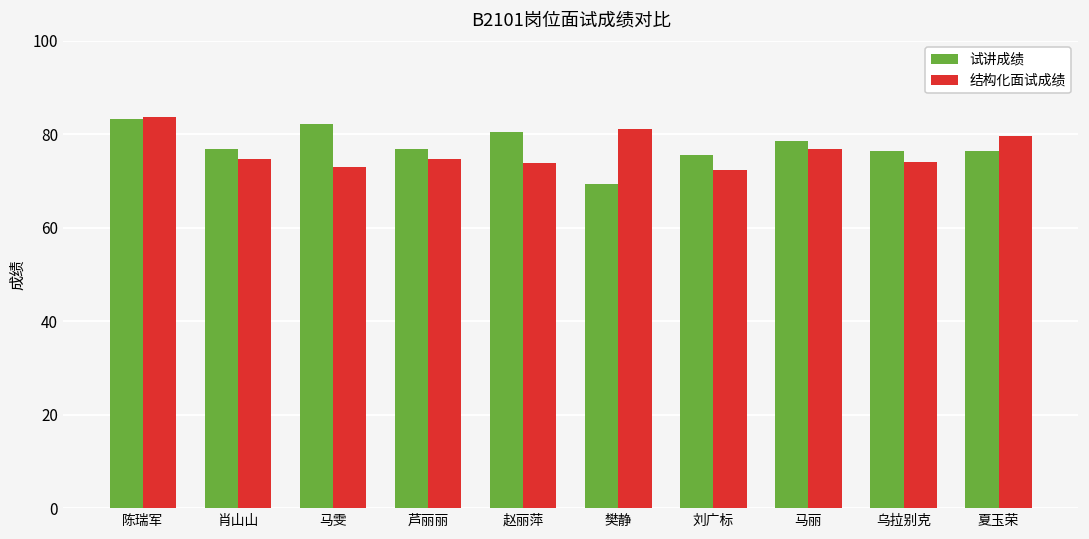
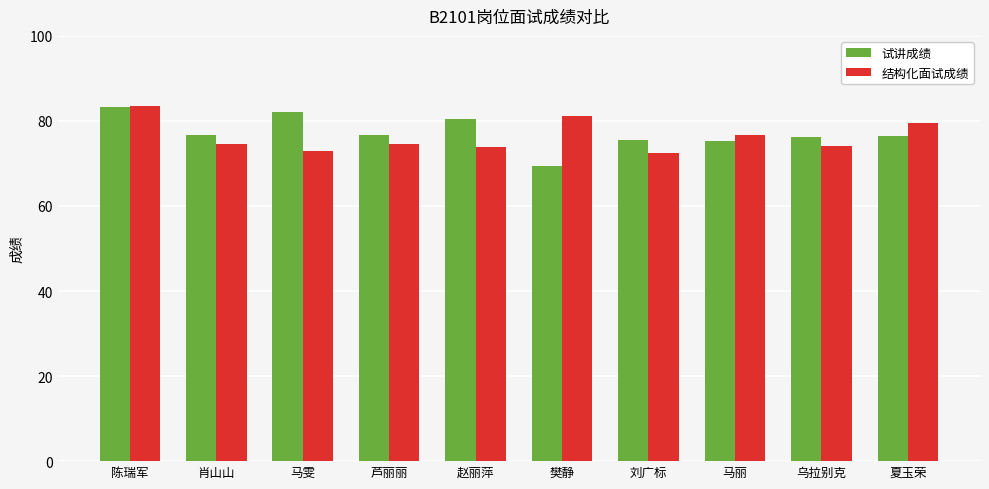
试讲成绩, 马丽: 79 -> 75
